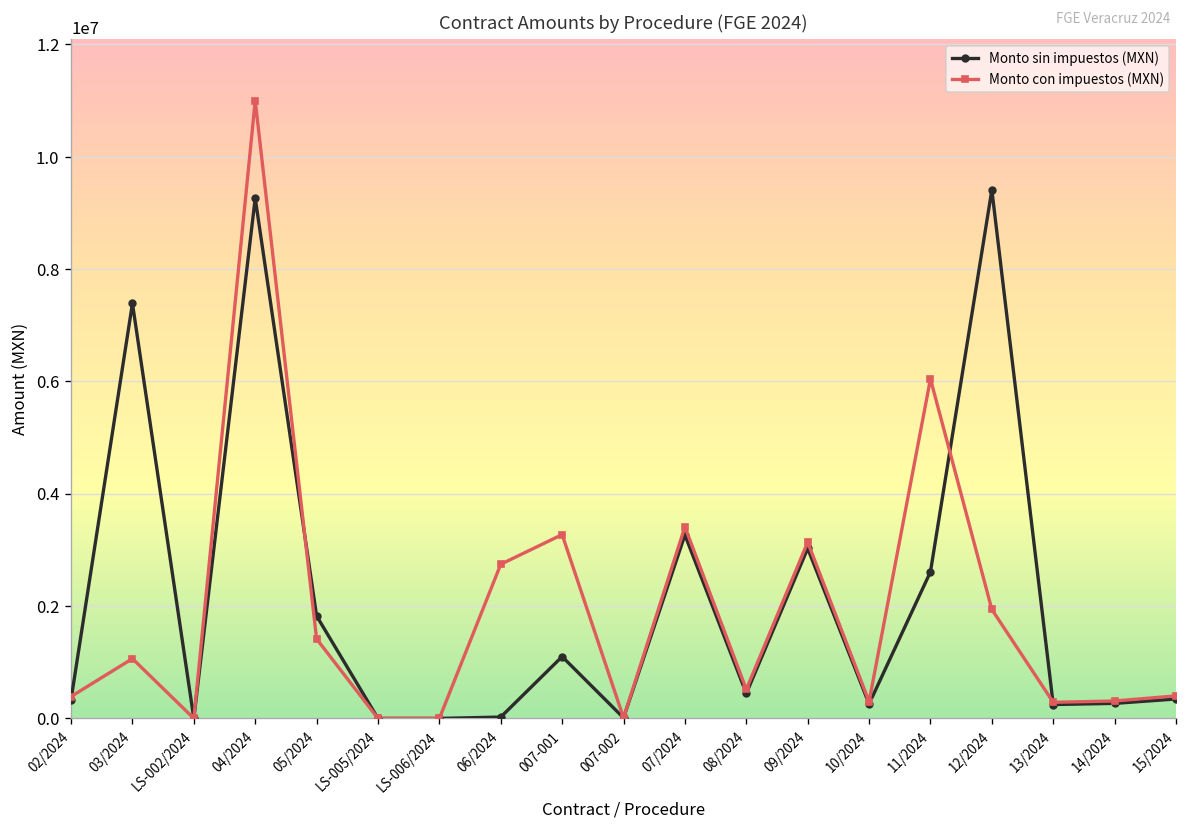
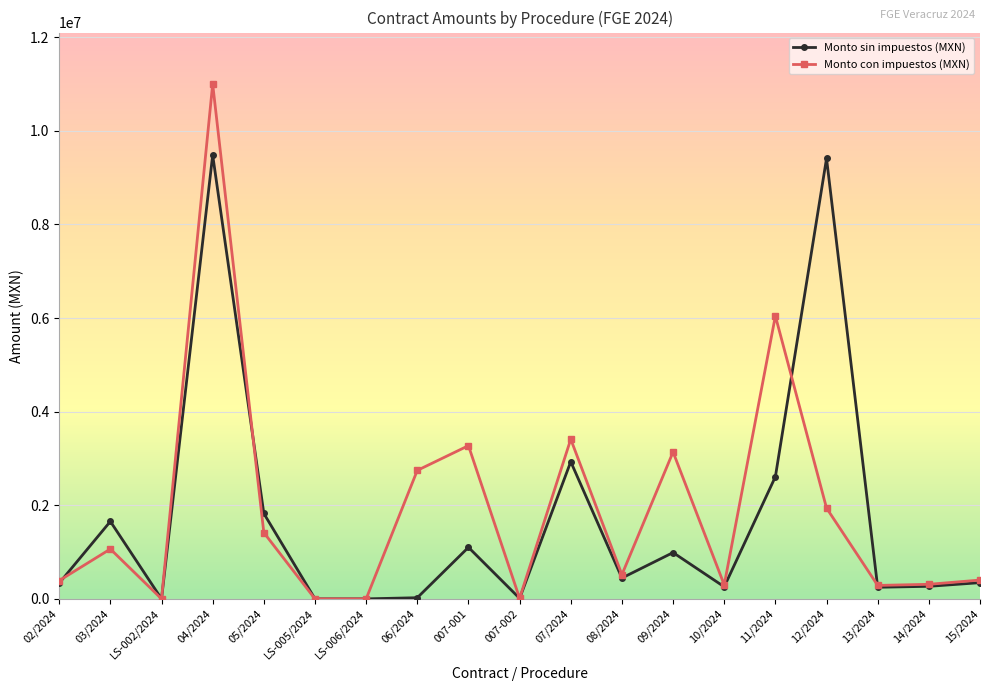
Monto sin impuestos (MXN), 03/2024: 7400000 -> 1700000
Monto sin impuestos (MXN), 04/2024: 9300000 -> 9500000
Monto sin impuestos (MXN), 07/2024: 3300000 -> 2900000
Monto sin impuestos (MXN), 09/2024: 3000000 -> 1000000
